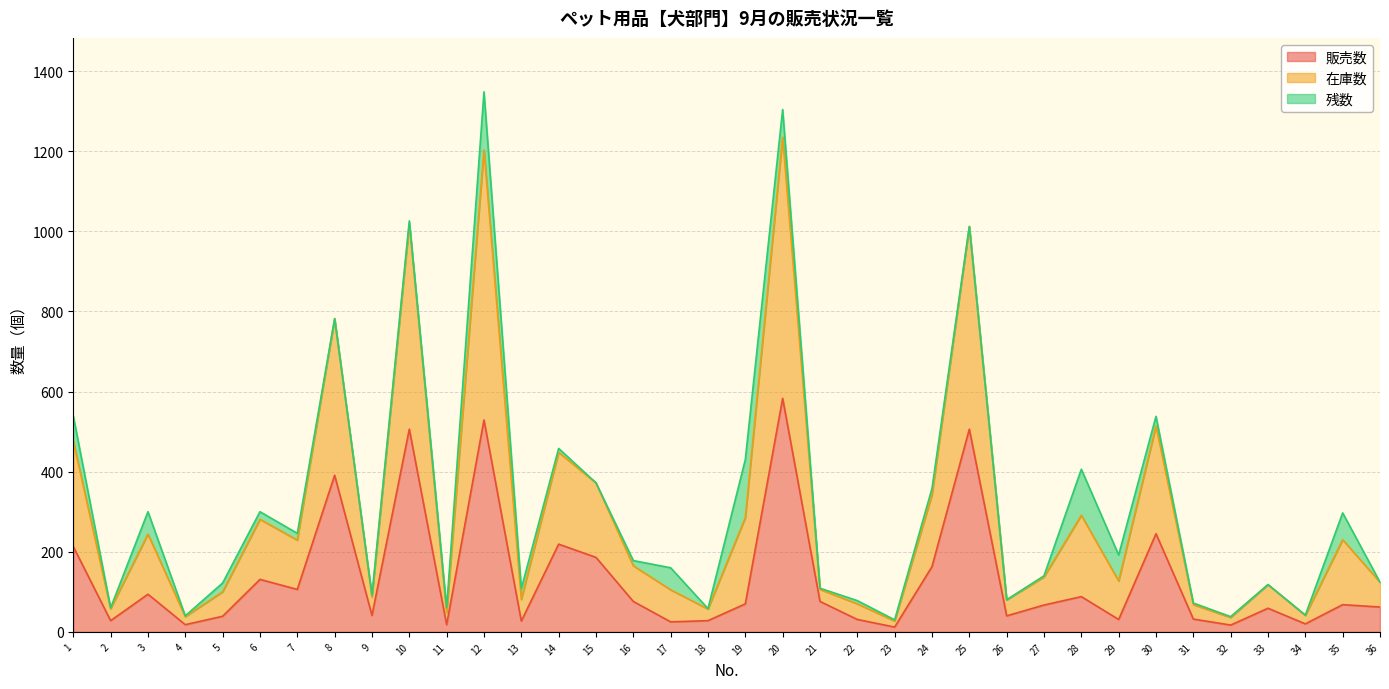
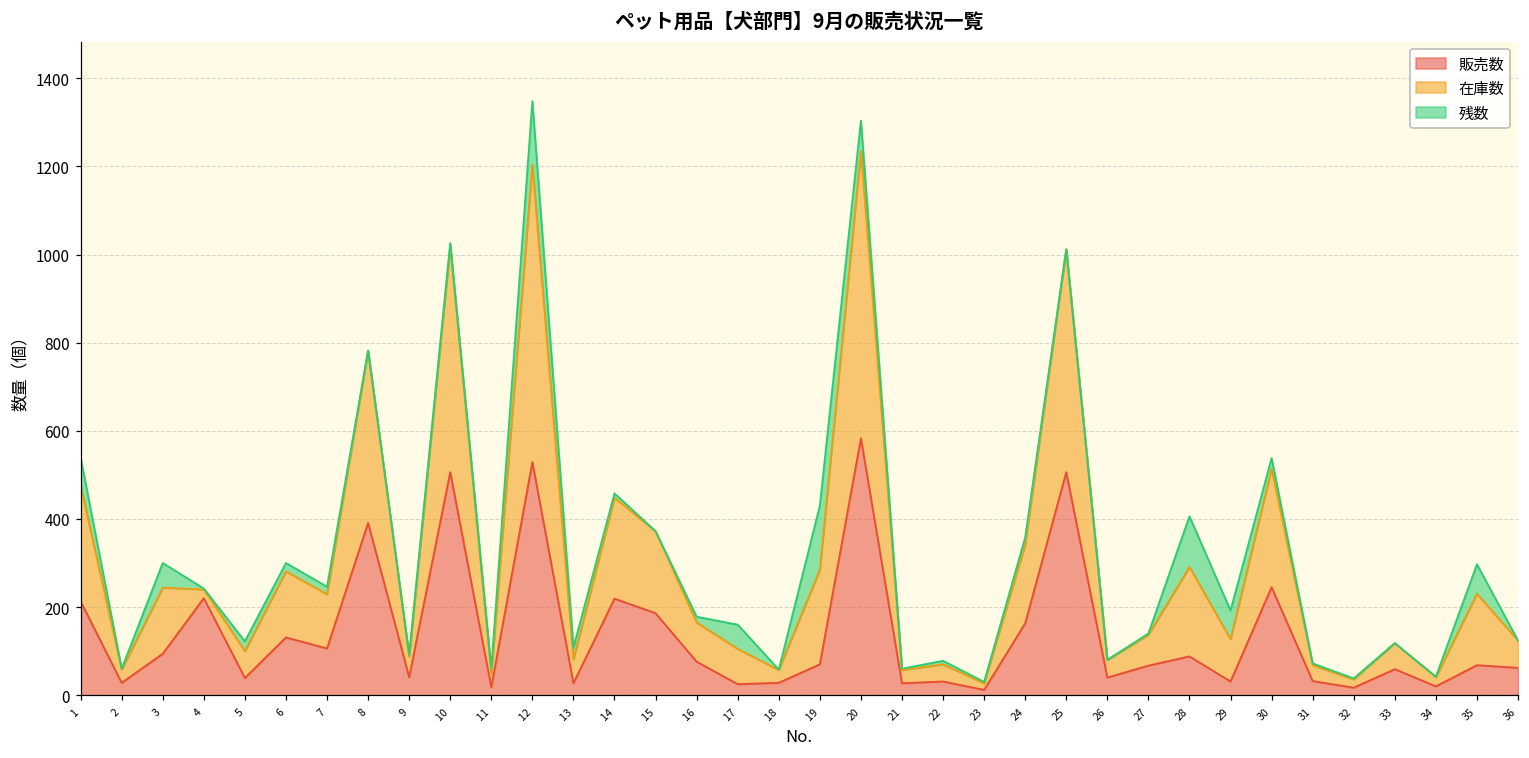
販売数, 4: 20 -> 220
販売数, 21: 80 -> 30
